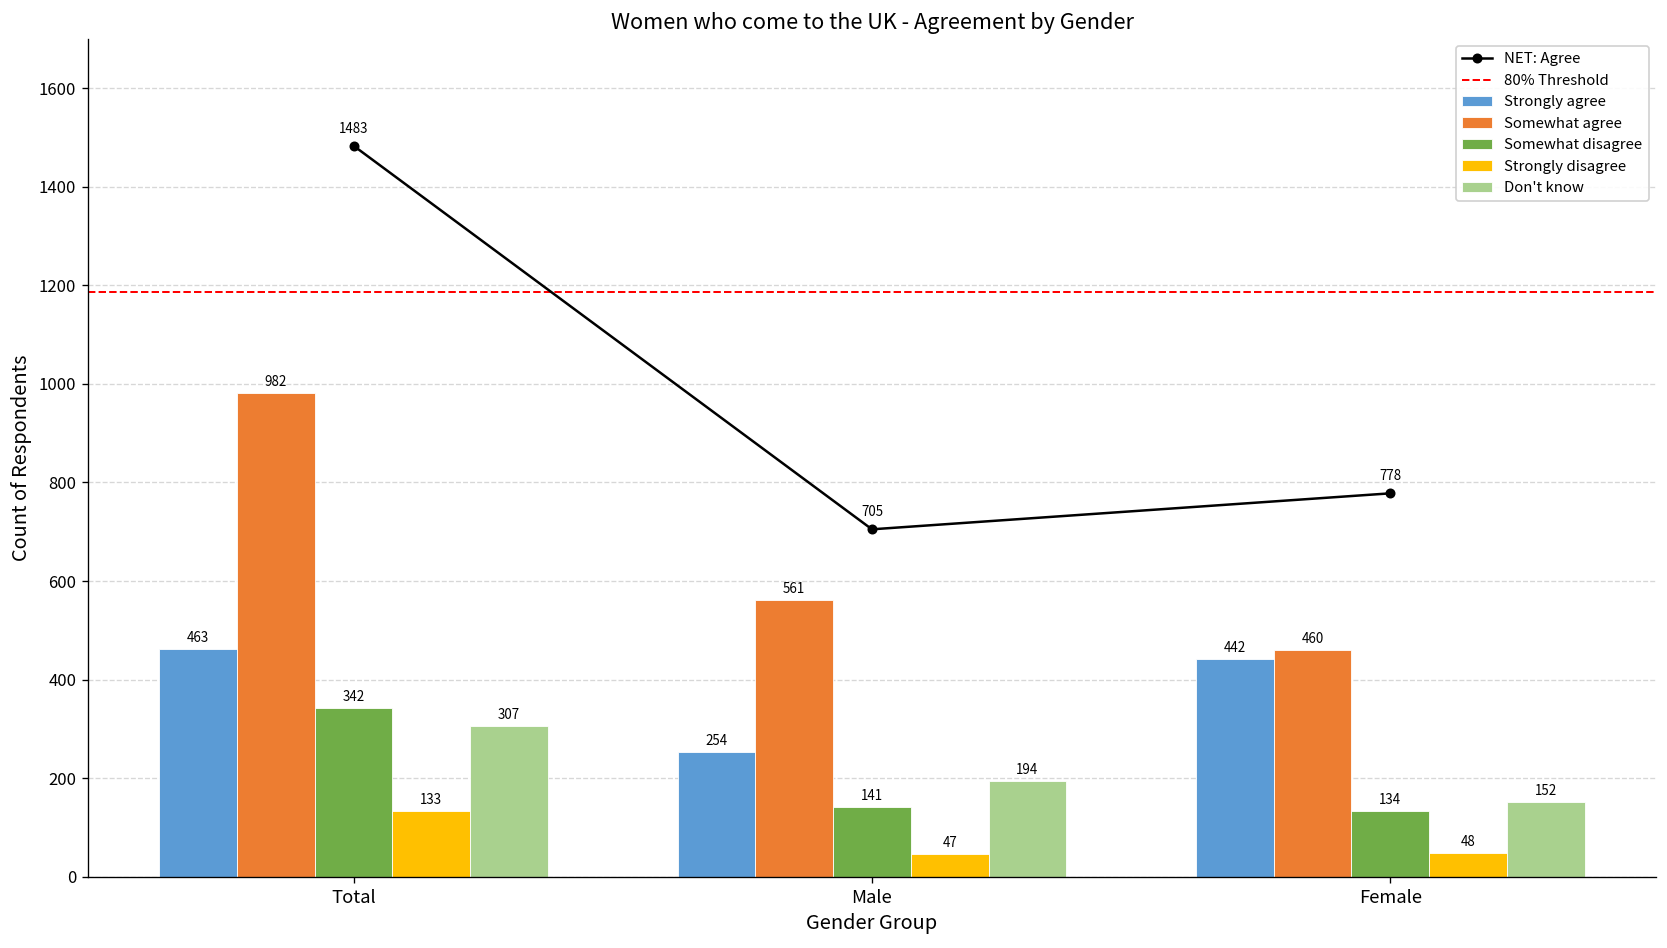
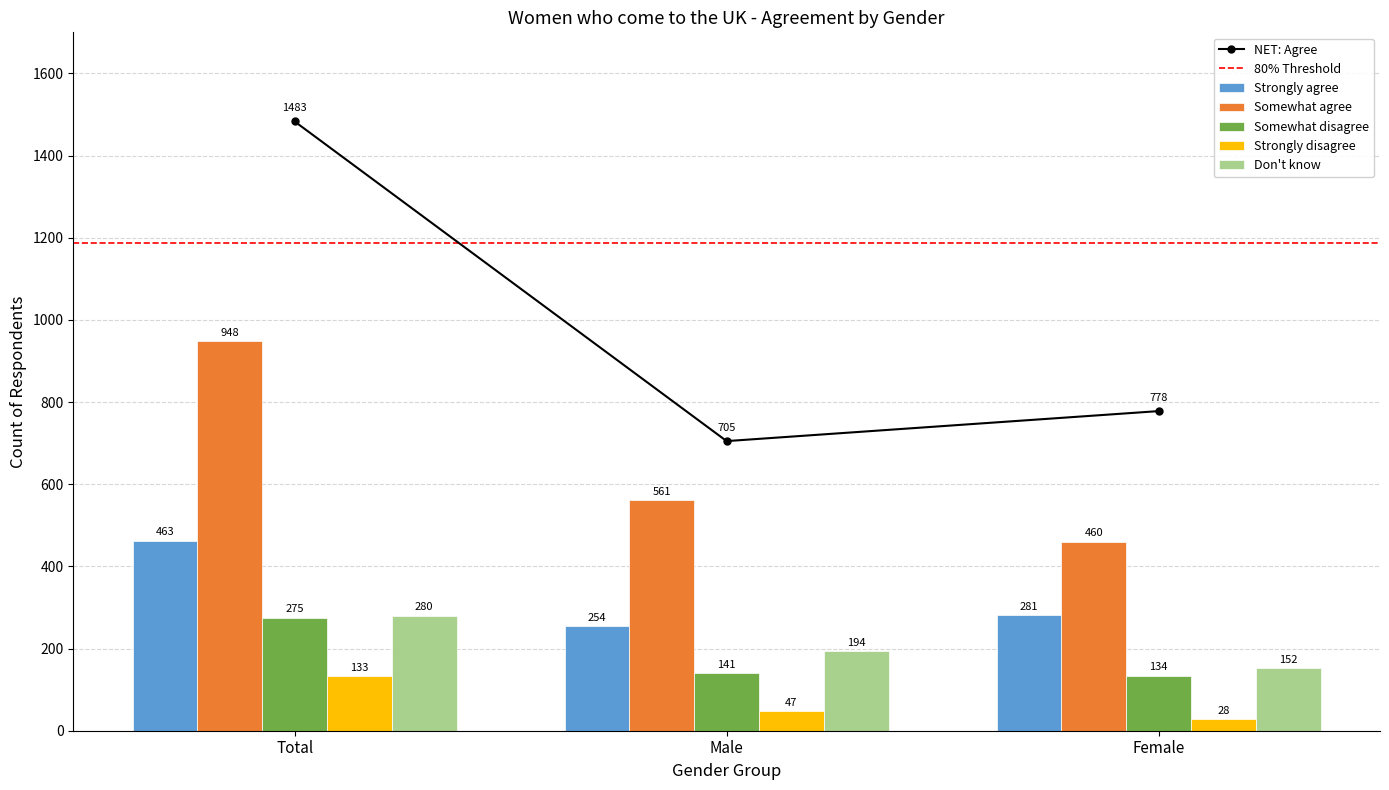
Somewhat agree, Total: 982 -> 948
Somewhat disagree, Total: 342 -> 275
Don't know, Total: 307 -> 280
Strongly agree, Female: 442 -> 281
Strongly disagree, Female: 48 -> 28
